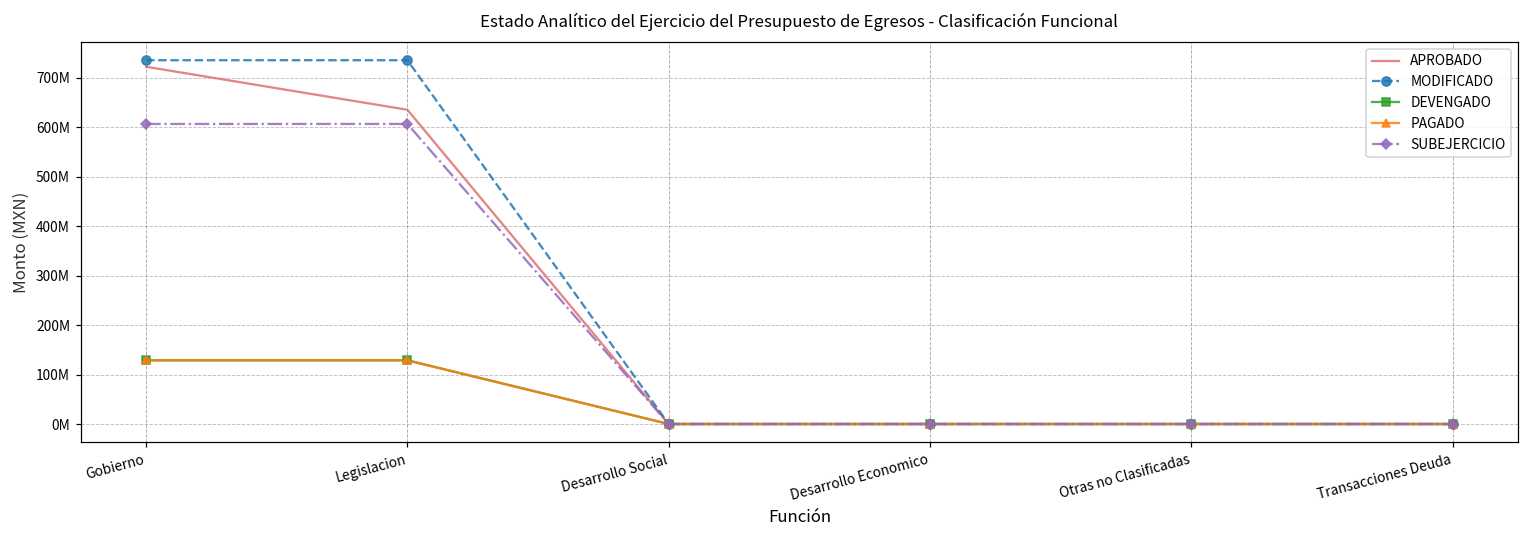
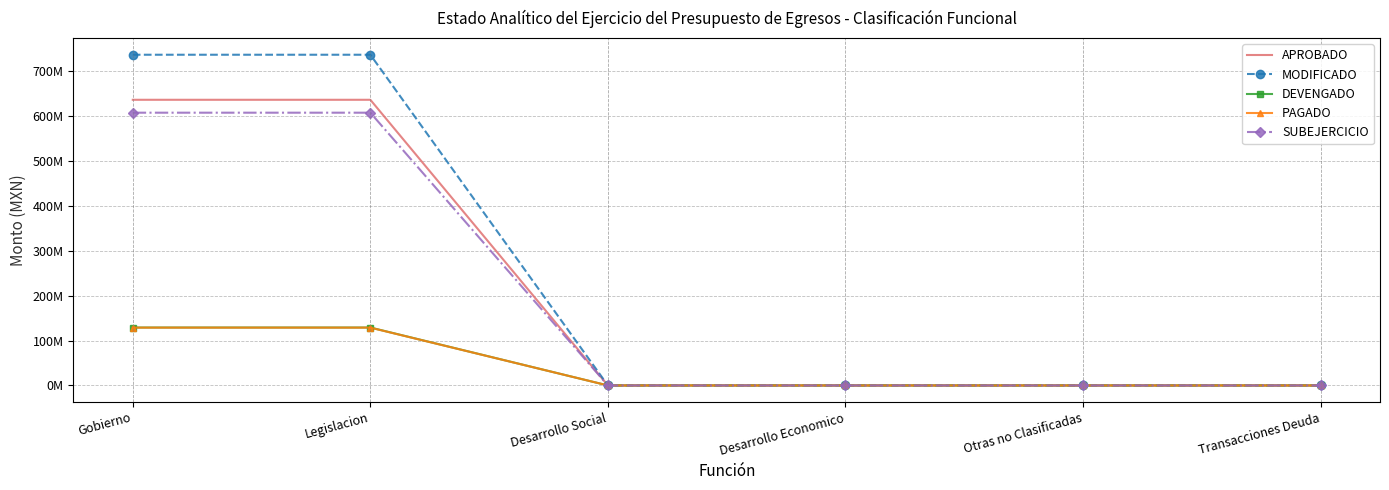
APROBADO, Gobierno: 720000000 -> 640000000
